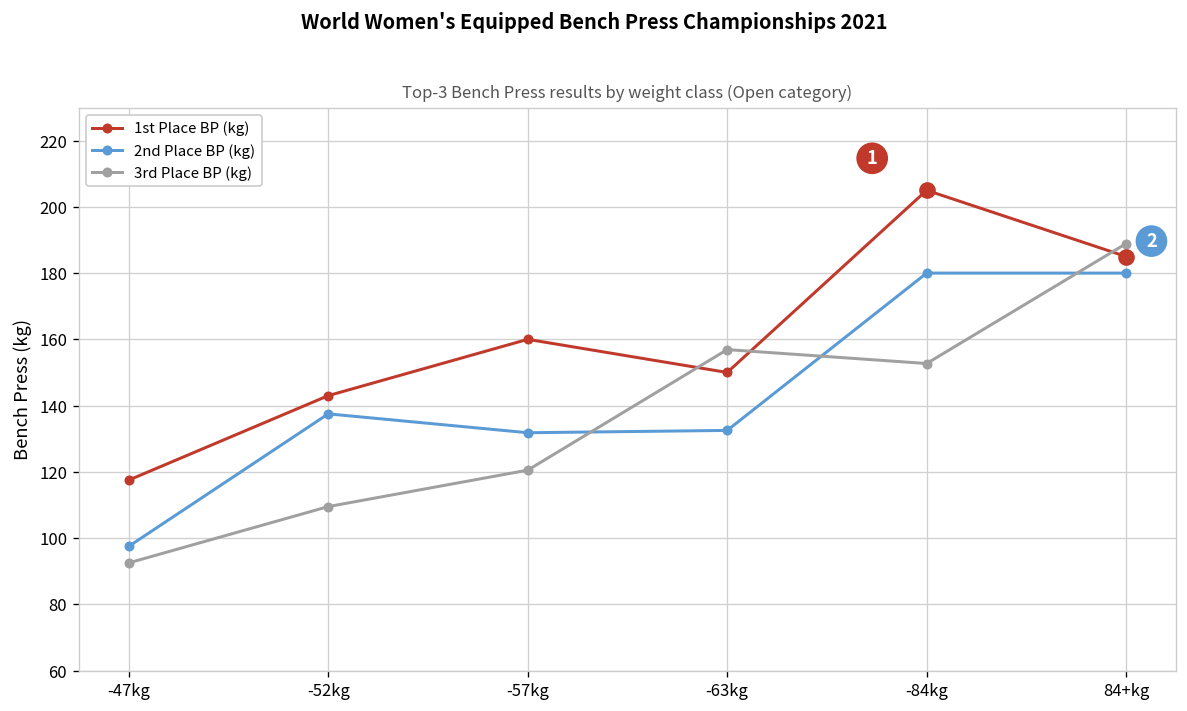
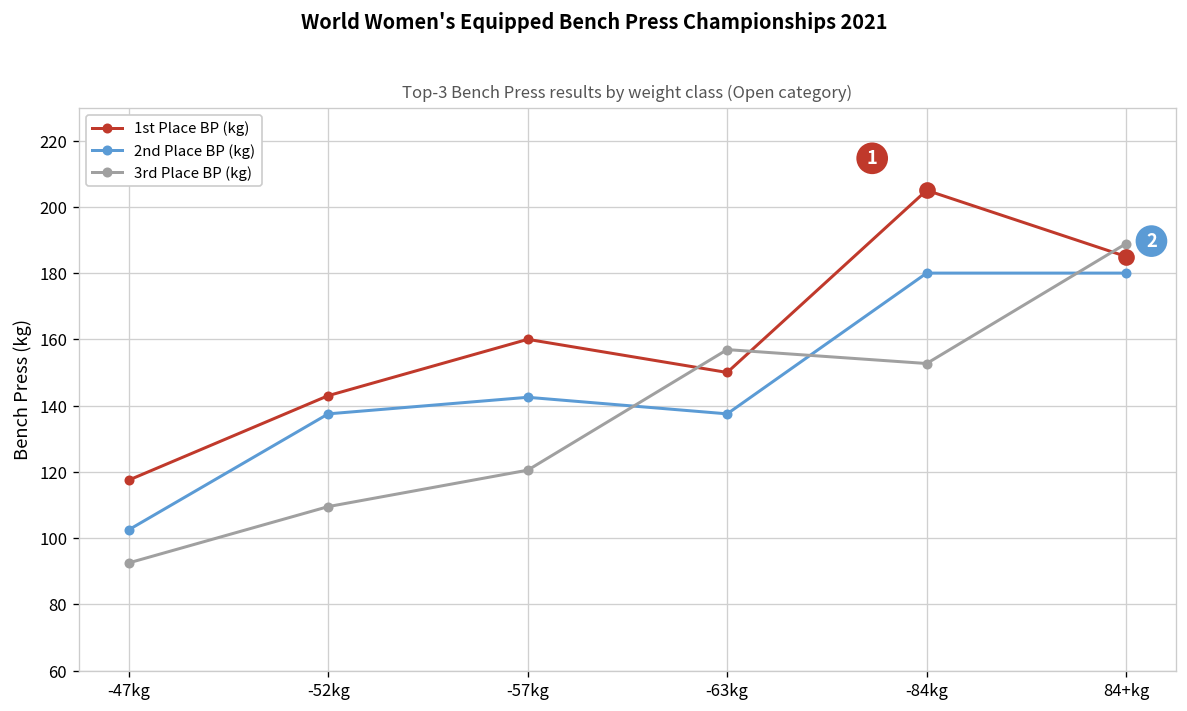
2nd Place BP (kg), -47kg: 98 -> 103
2nd Place BP (kg), -57kg: 132 -> 143
2nd Place BP (kg), -63kg: 133 -> 138
